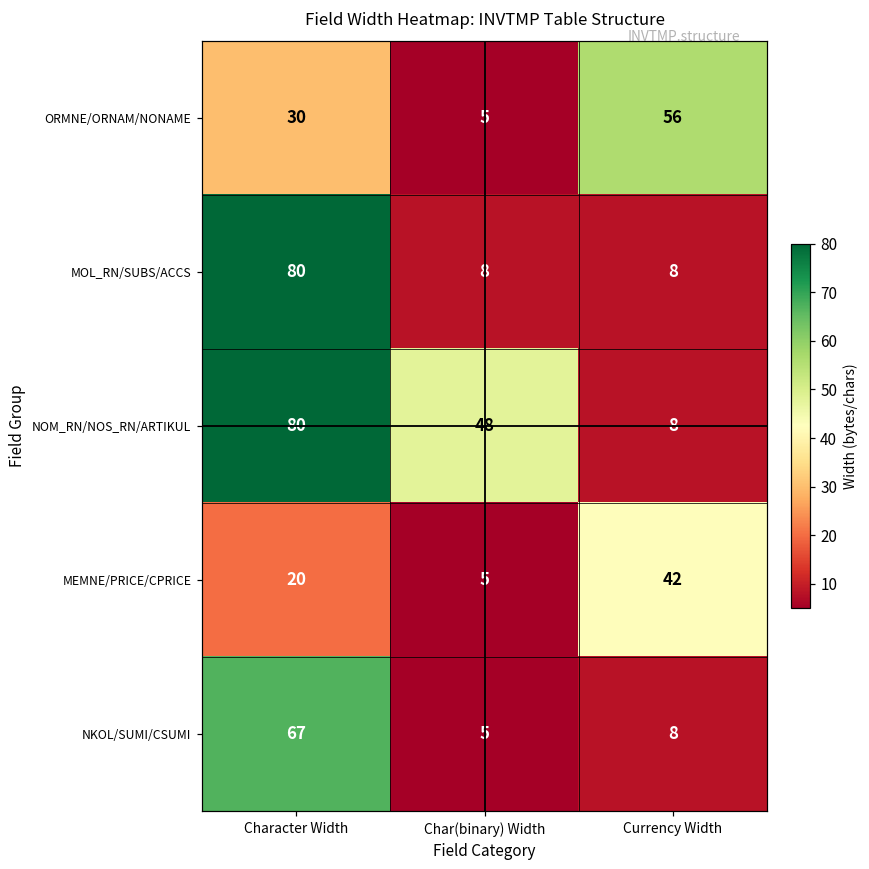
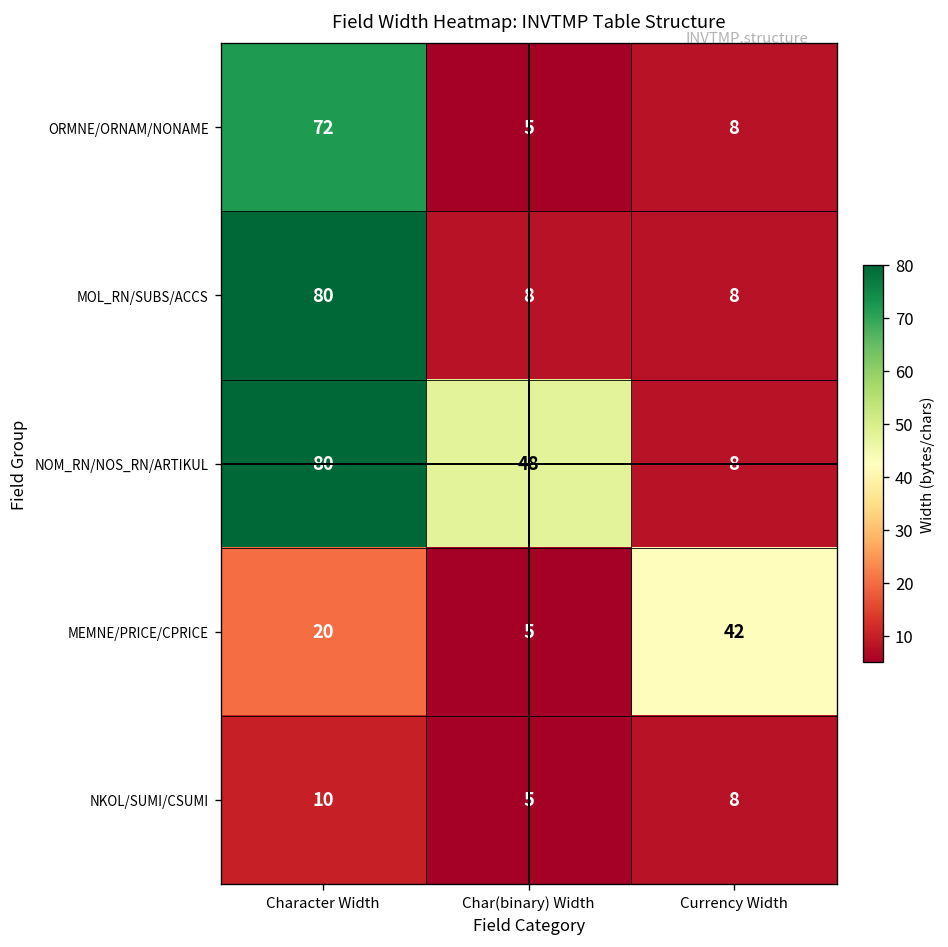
ORMNE/ORNAM/NONAME, Character Width: 30 -> 72
ORMNE/ORNAM/NONAME, Currency Width: 56 -> 8
NKOL/SUMI/CSUMI, Character Width: 67 -> 10
